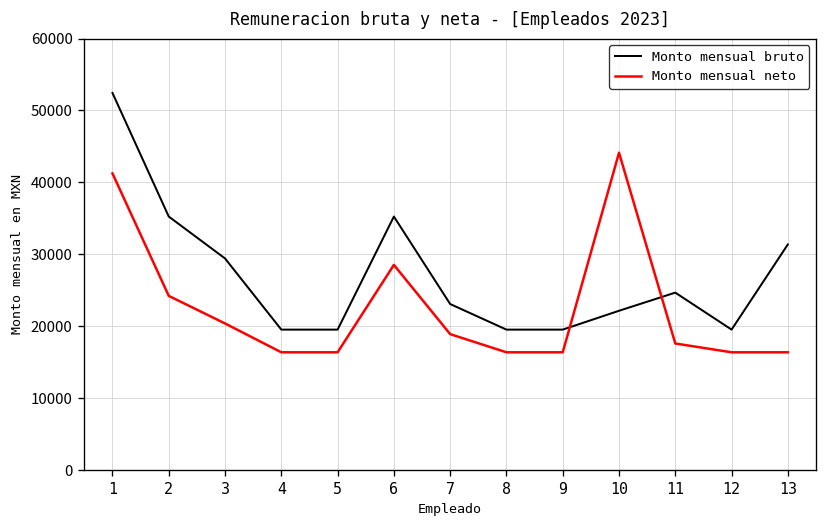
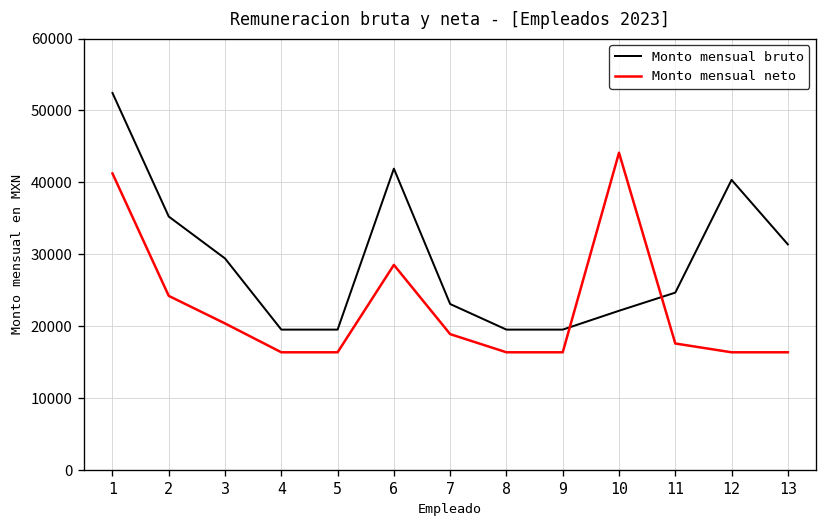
Monto mensual bruto, 6: 35000 -> 42000
Monto mensual bruto, 12: 20000 -> 40000
